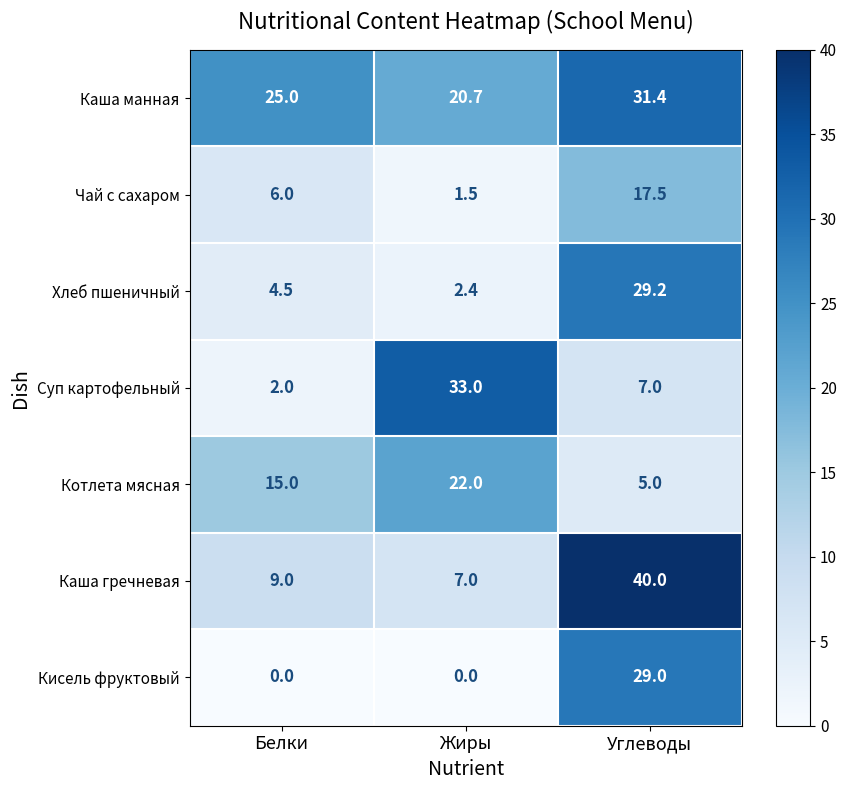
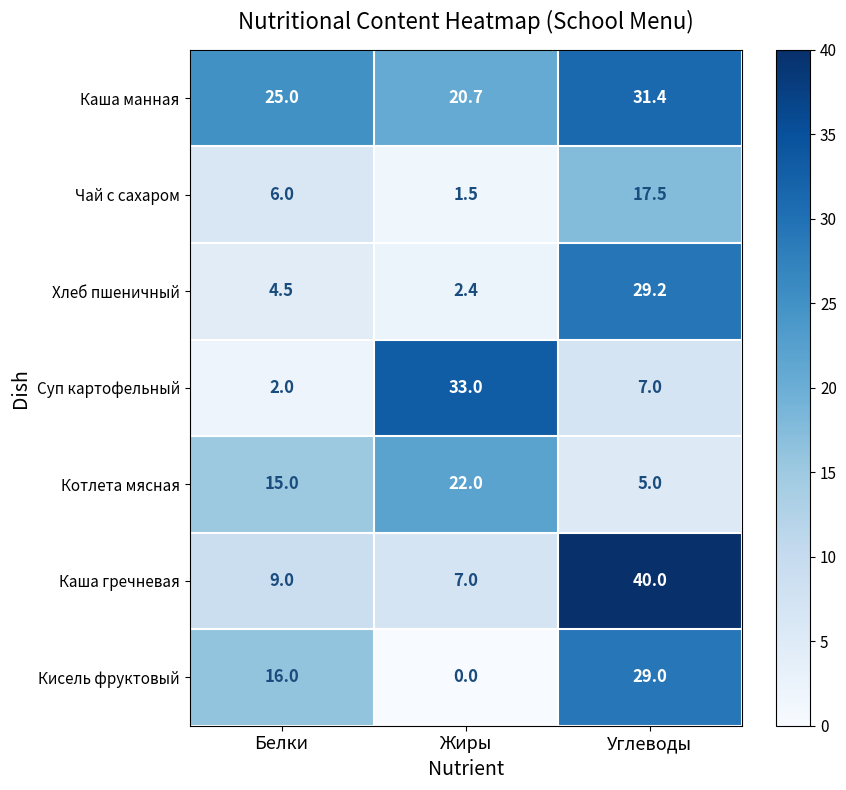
Кисель фруктовый, Белки: 0.0 -> 16.0
